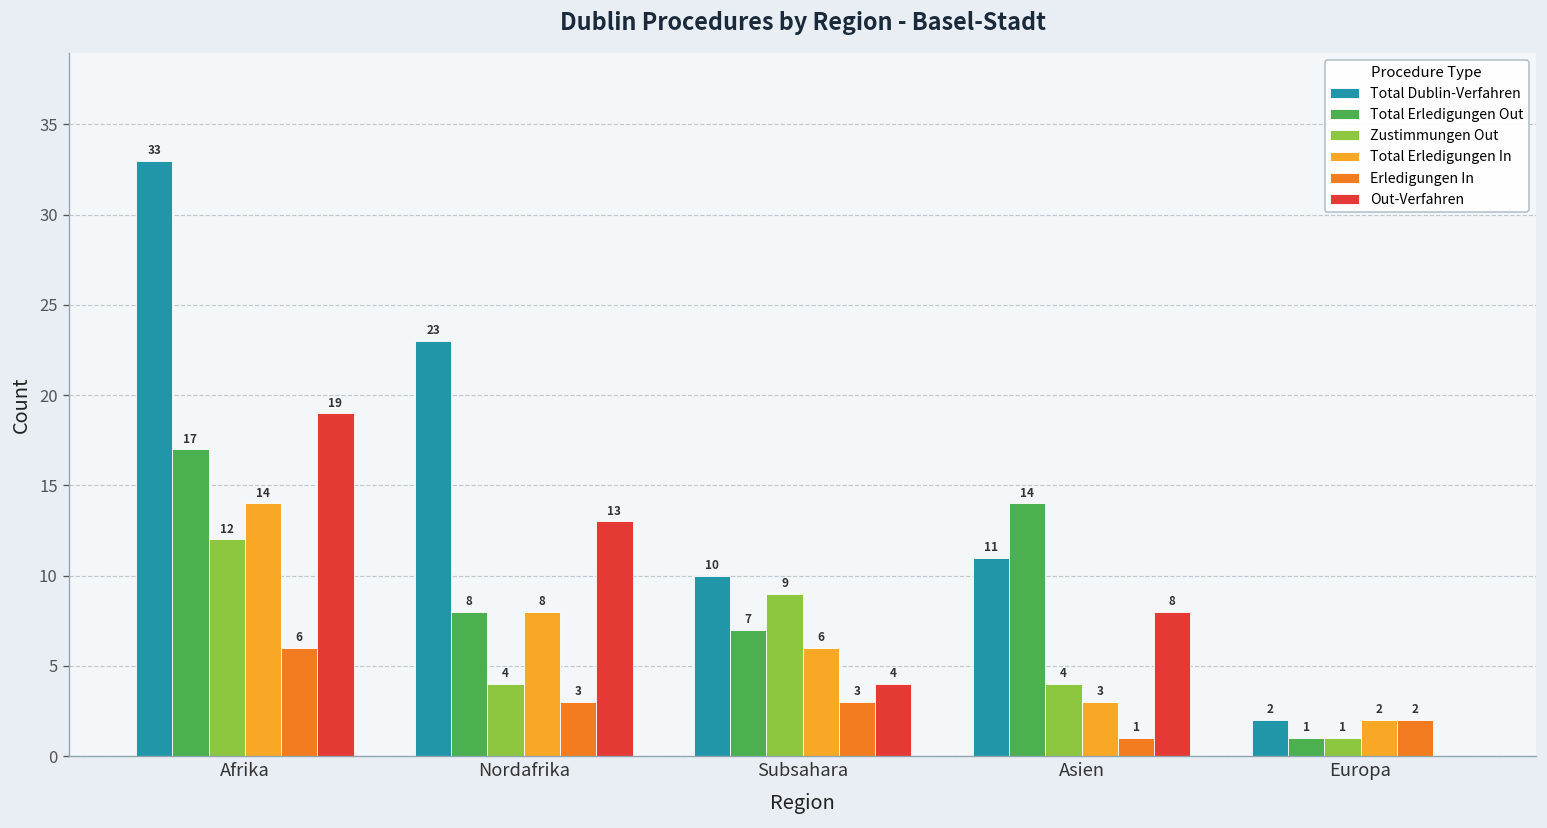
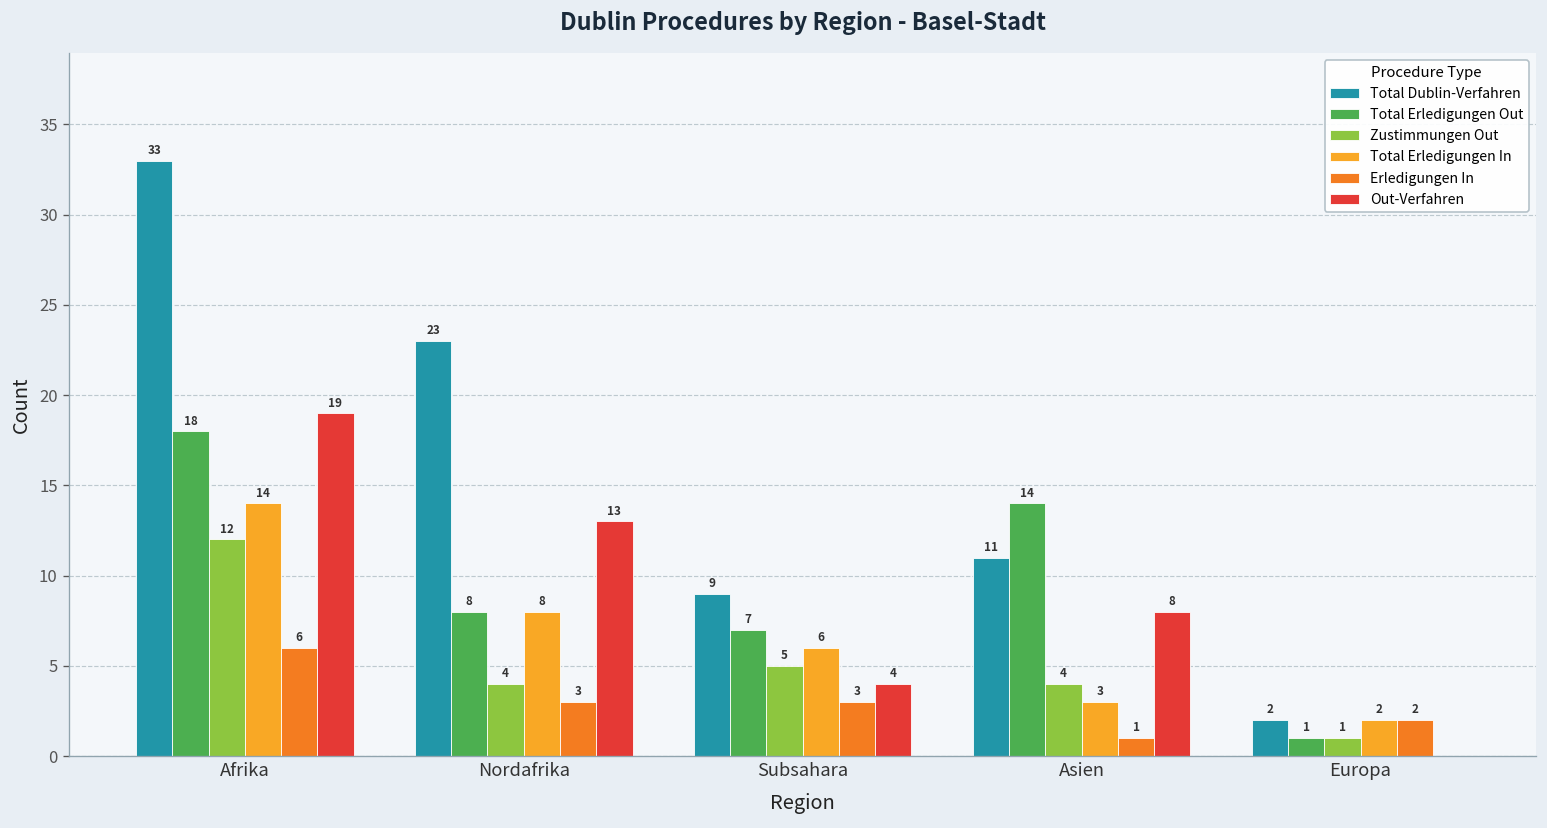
Total Erledigungen Out, Afrika: 17 -> 18
Total Dublin-Verfahren, Subsahara: 10 -> 9
Zustimmungen Out, Subsahara: 9 -> 5
